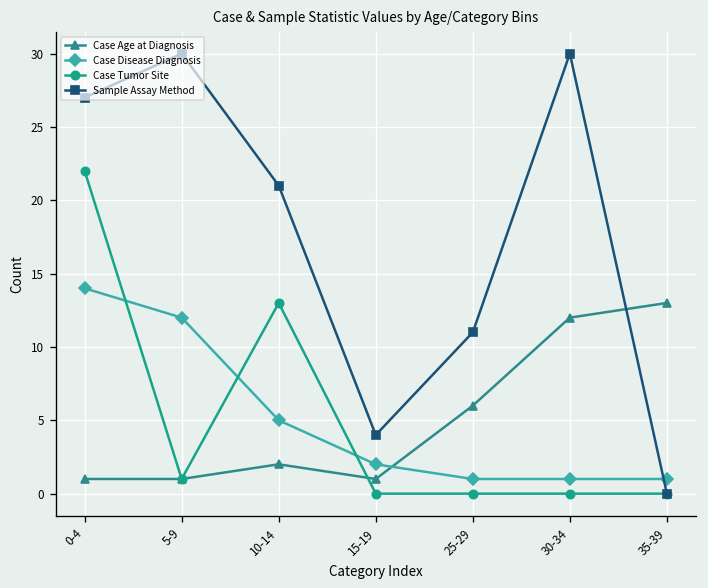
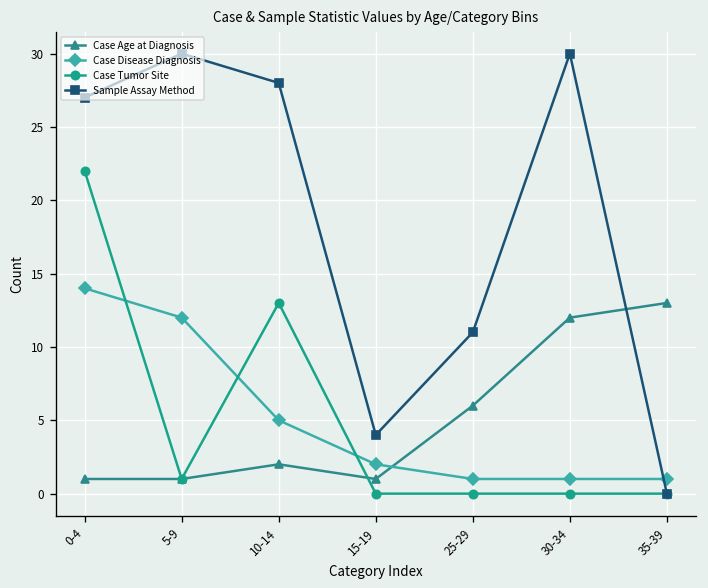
Sample Assay Method, 10-14: 21 -> 28
